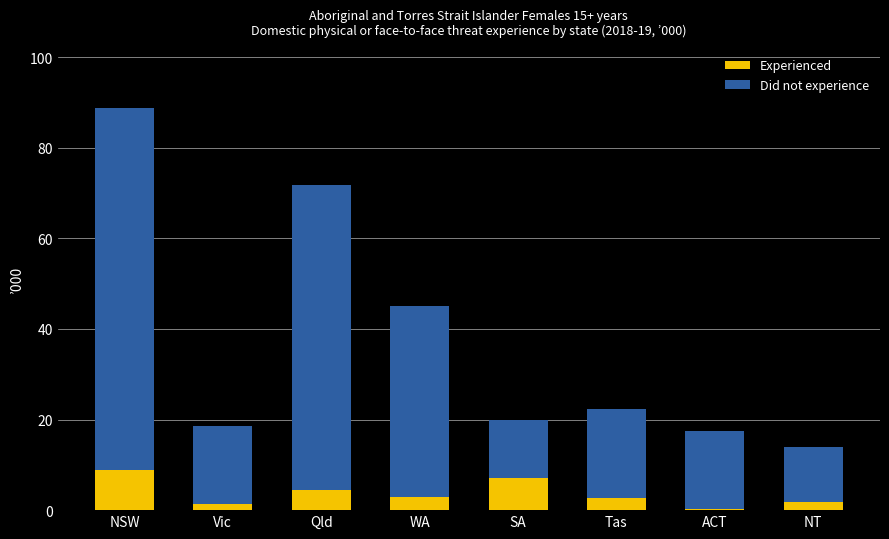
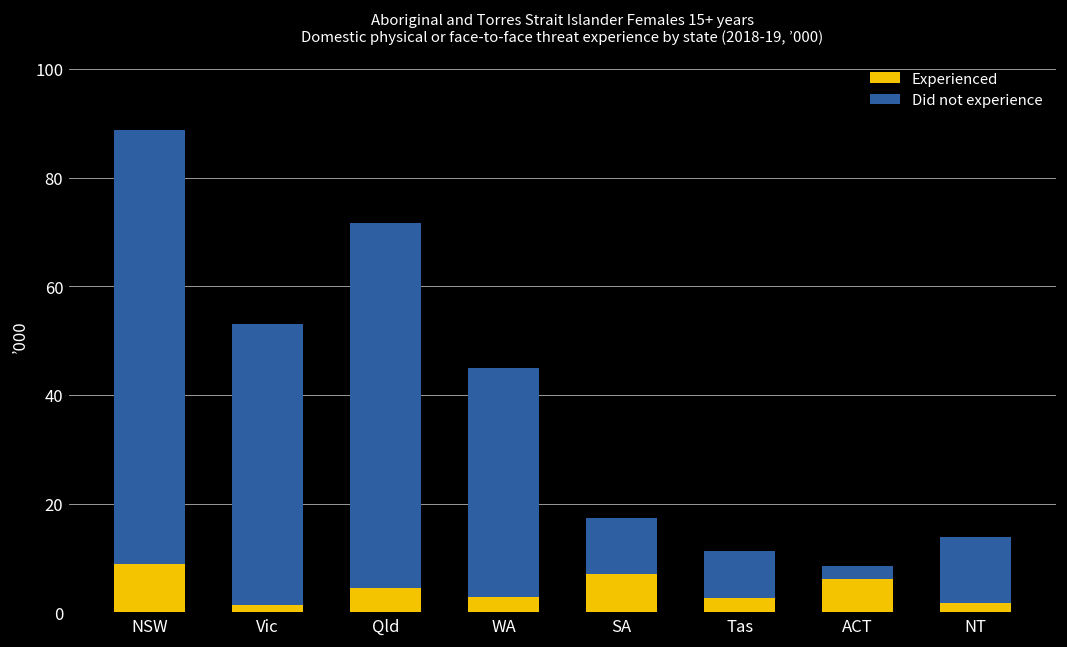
Did not experience, Vic: 17 -> 52
Did not experience, SA: 13 -> 10
Did not experience, Tas: 20 -> 9
Experienced, ACT: 0 -> 6
Did not experience, ACT: 17 -> 2
